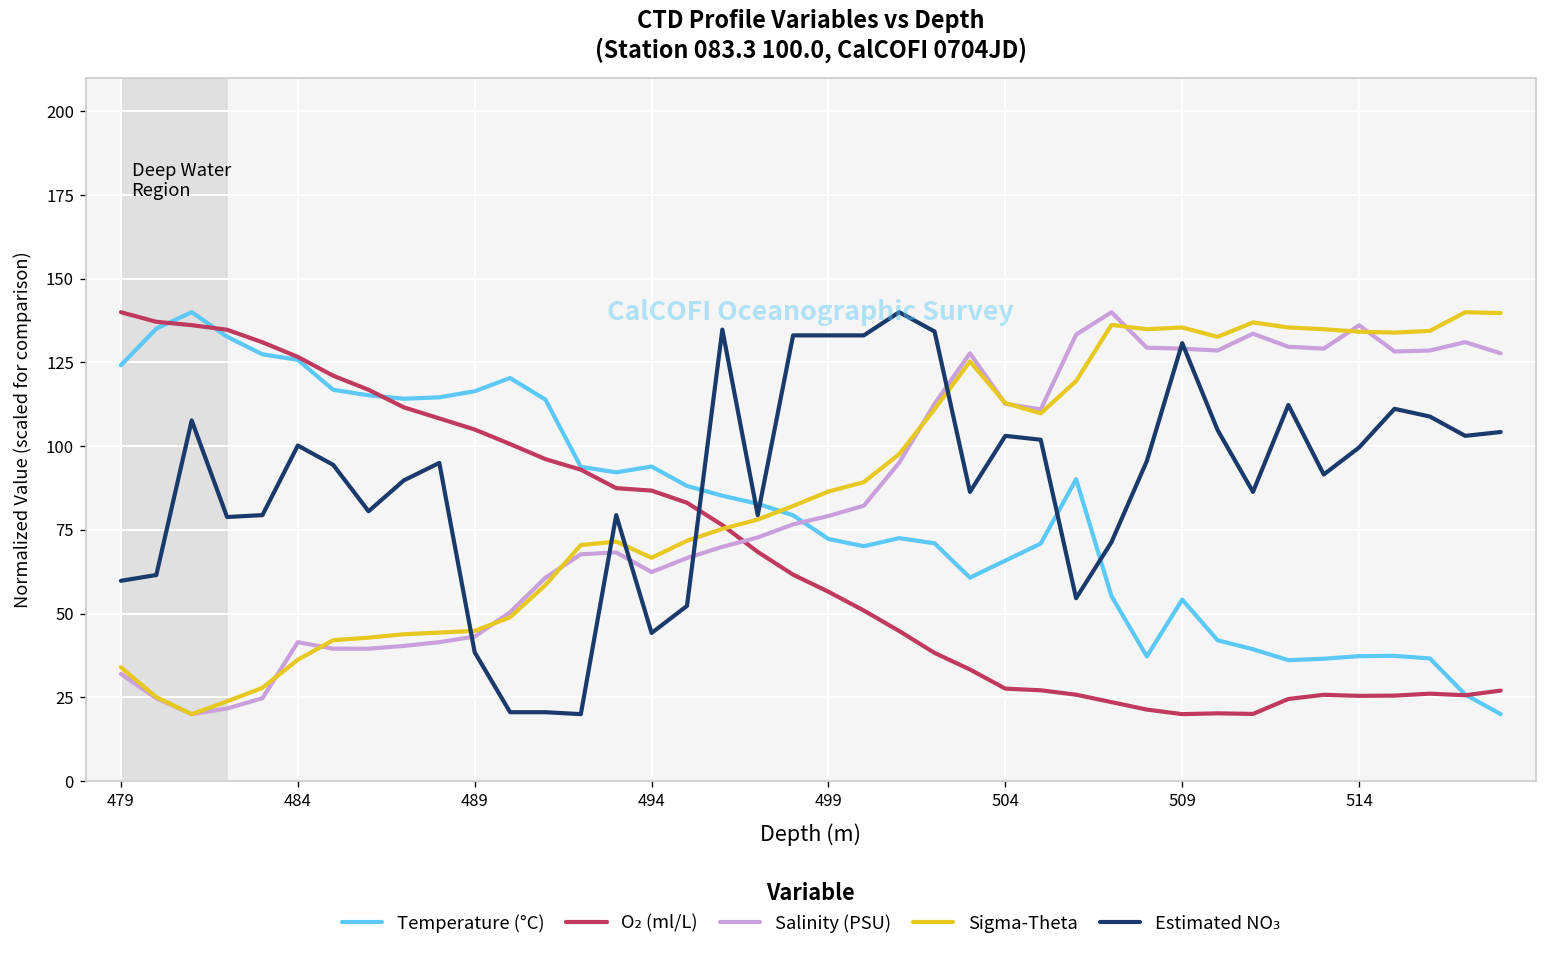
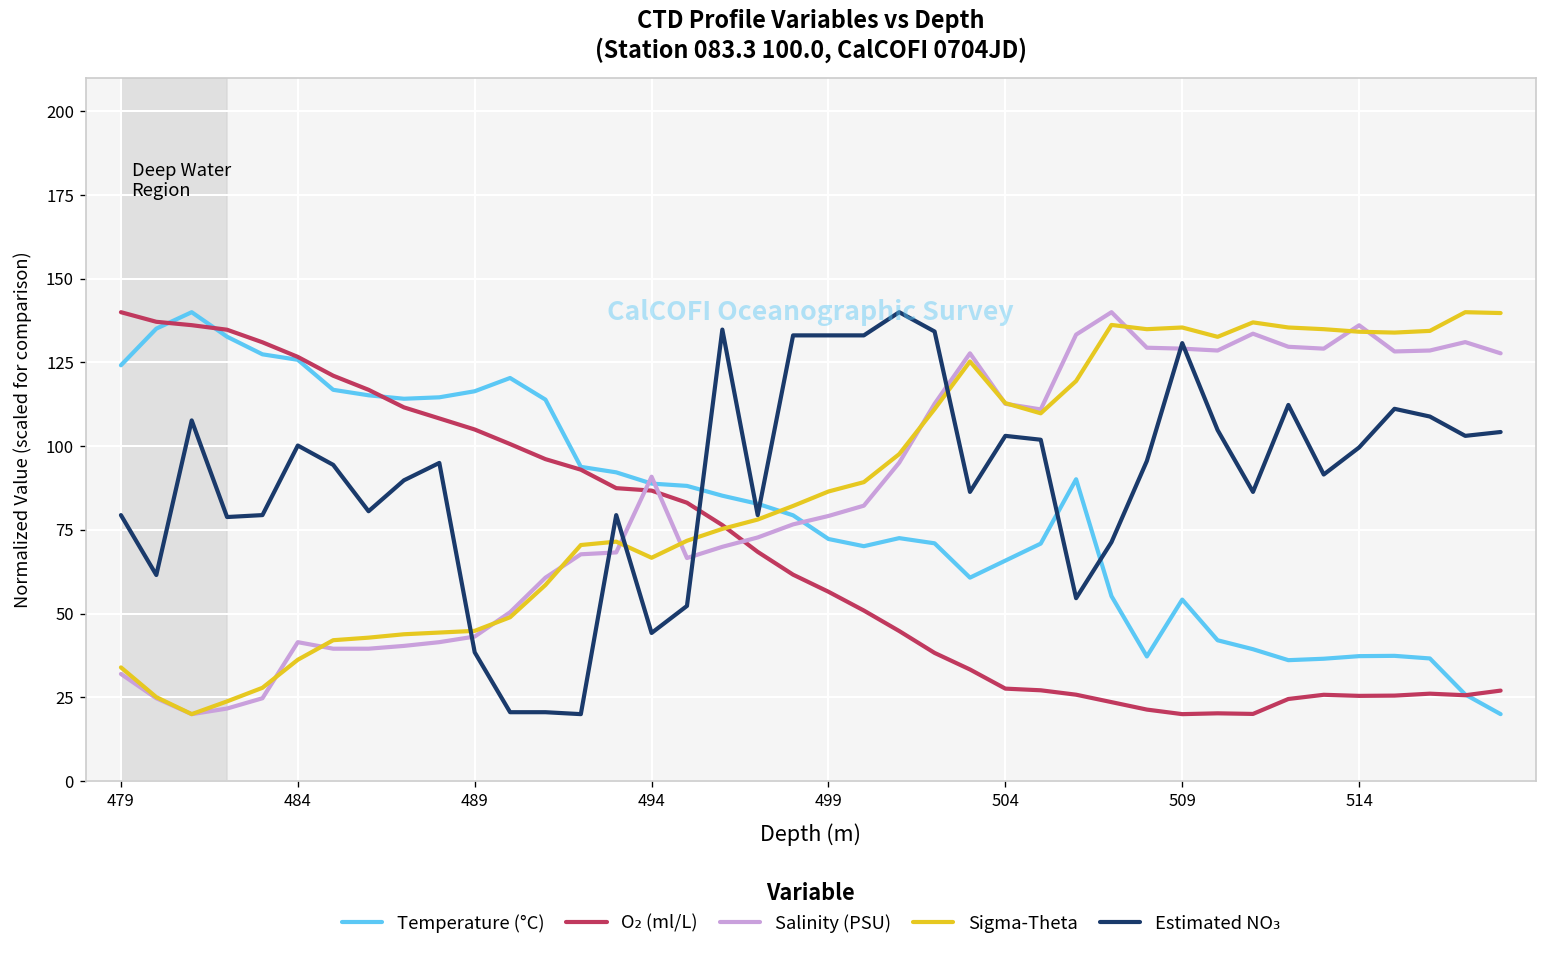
Estimated NO₃, 479: 60 -> 79
Temperature (°C), 494: 94 -> 89
Salinity (PSU), 494: 62 -> 91
